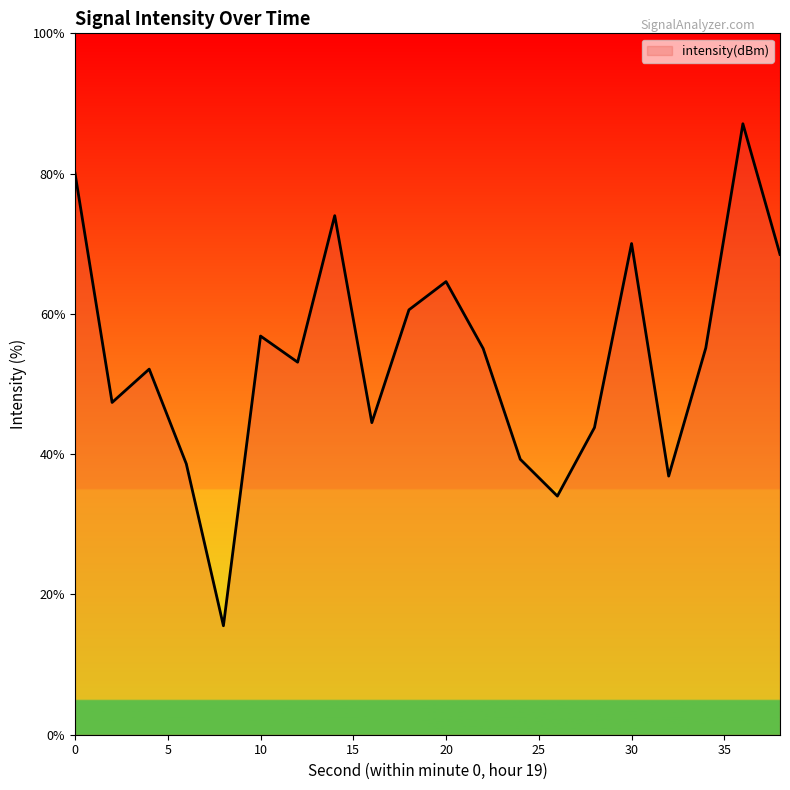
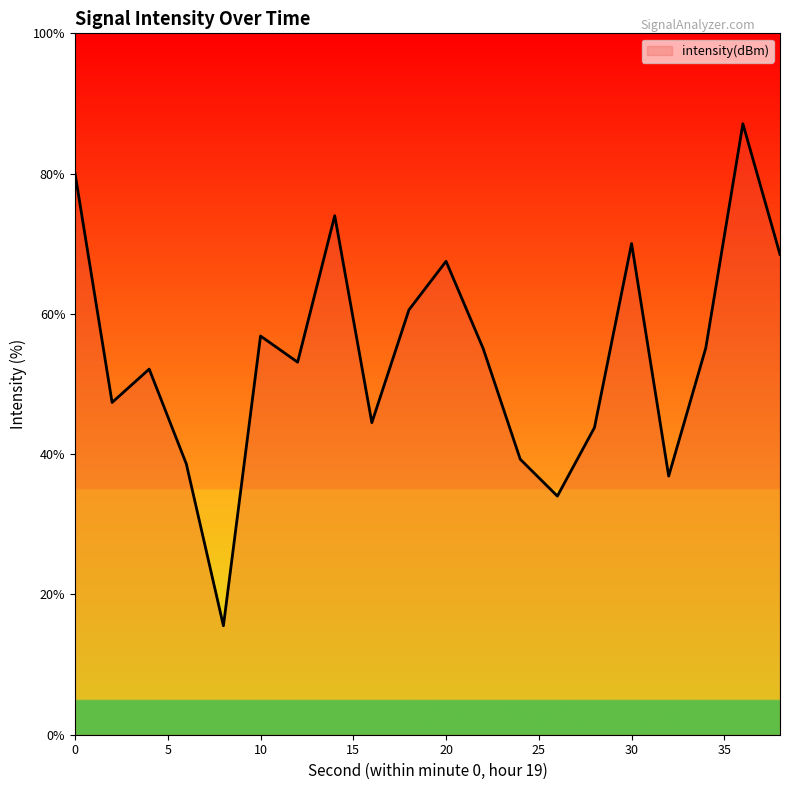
20: 65% -> 67%
